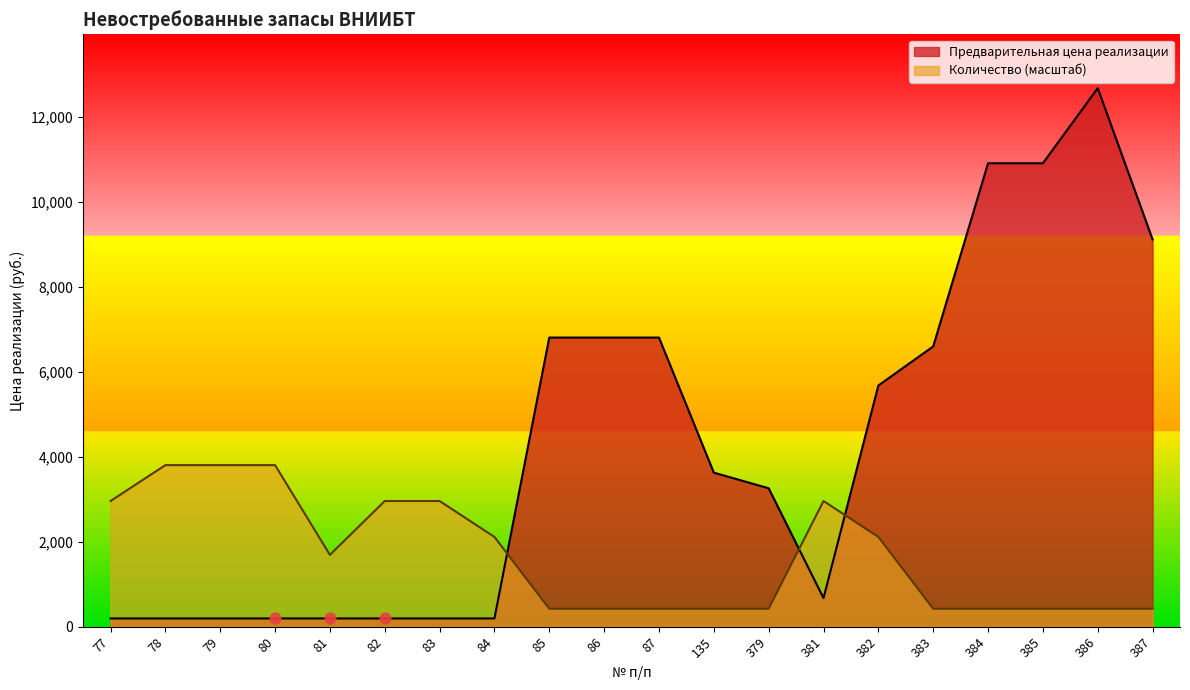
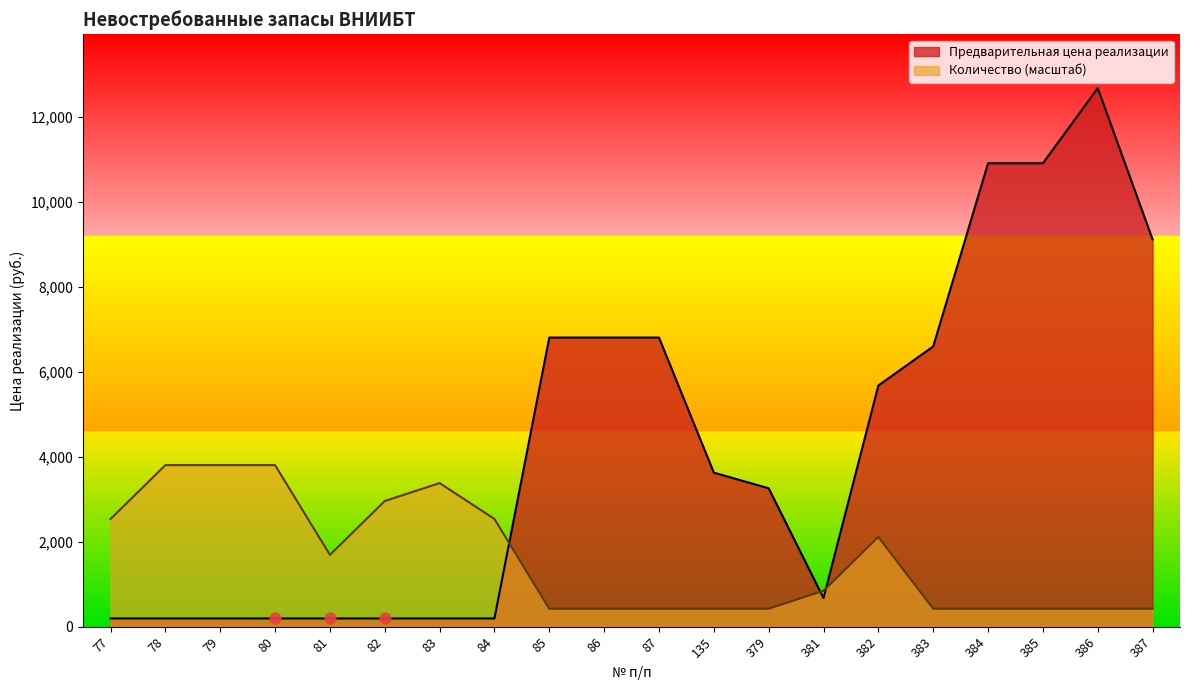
Количество (масштаб), 77: 3,000 -> 2,500
Количество (масштаб), 83: 3,000 -> 3,400
Количество (масштаб), 84: 2,100 -> 2,500
Количество (масштаб), 381: 3,000 -> 800
